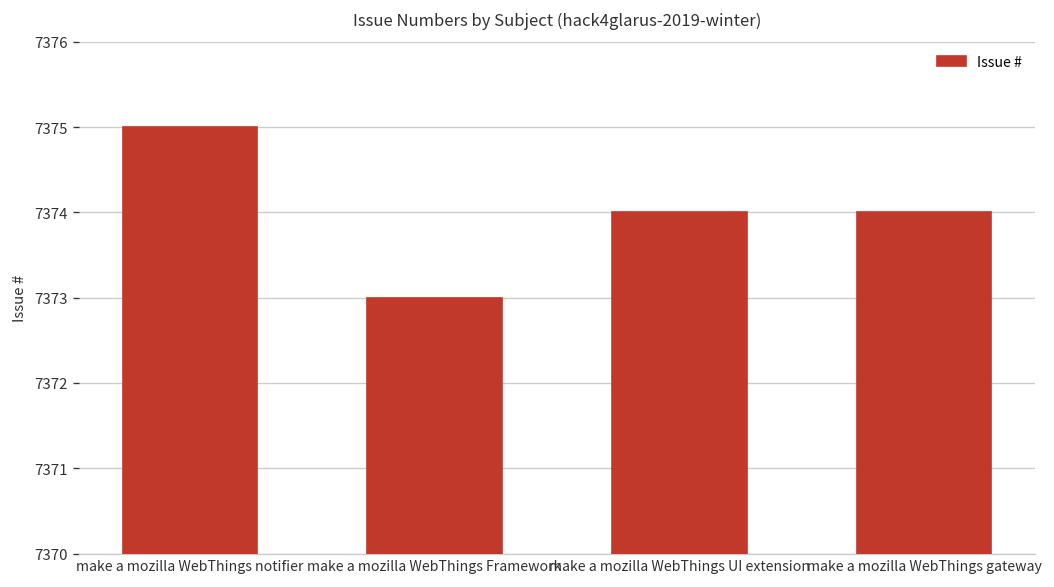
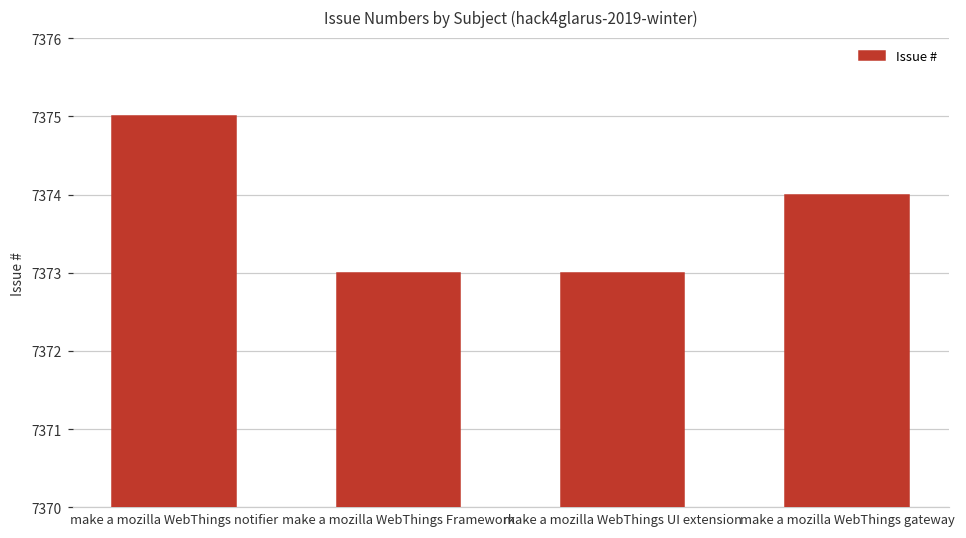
make a mozilla WebThings UI extension: 7374 -> 7373
